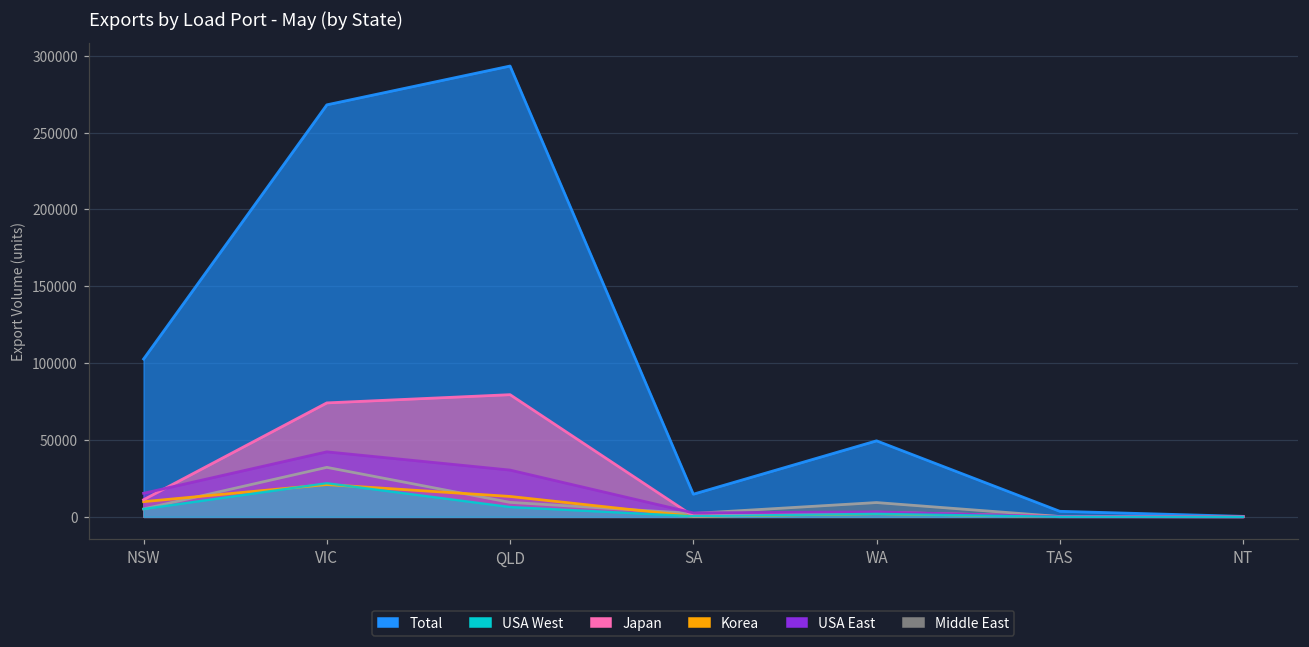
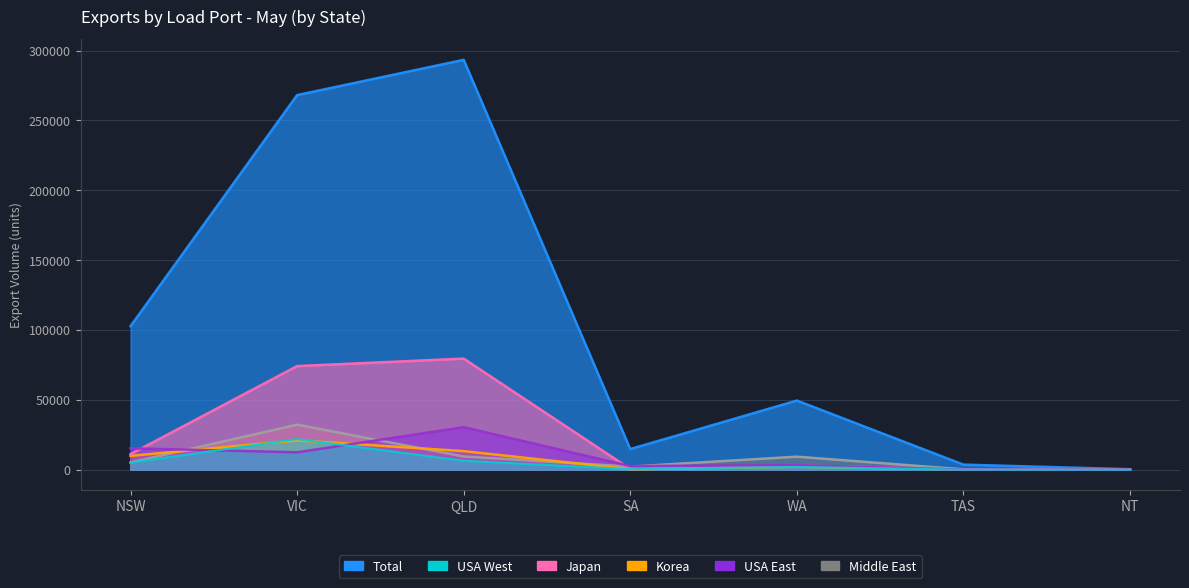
USA East, VIC: 42000 -> 12000
